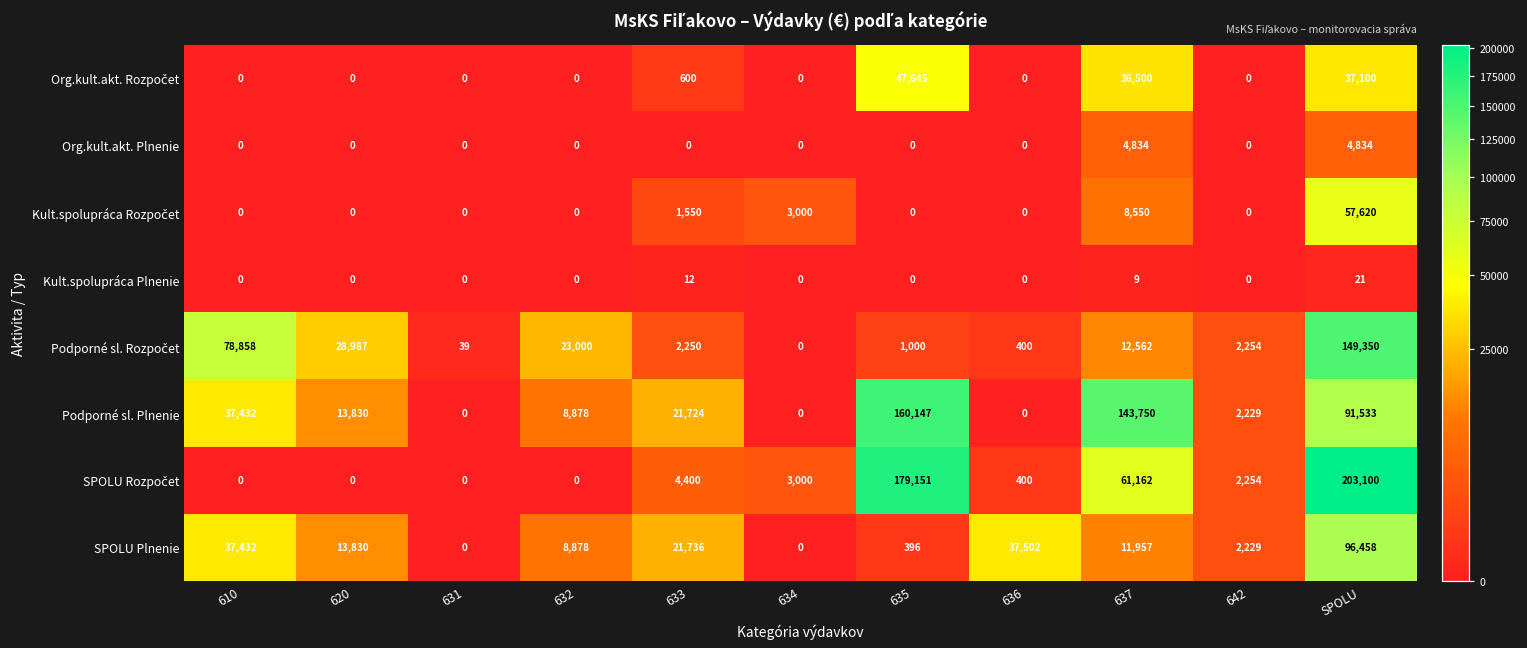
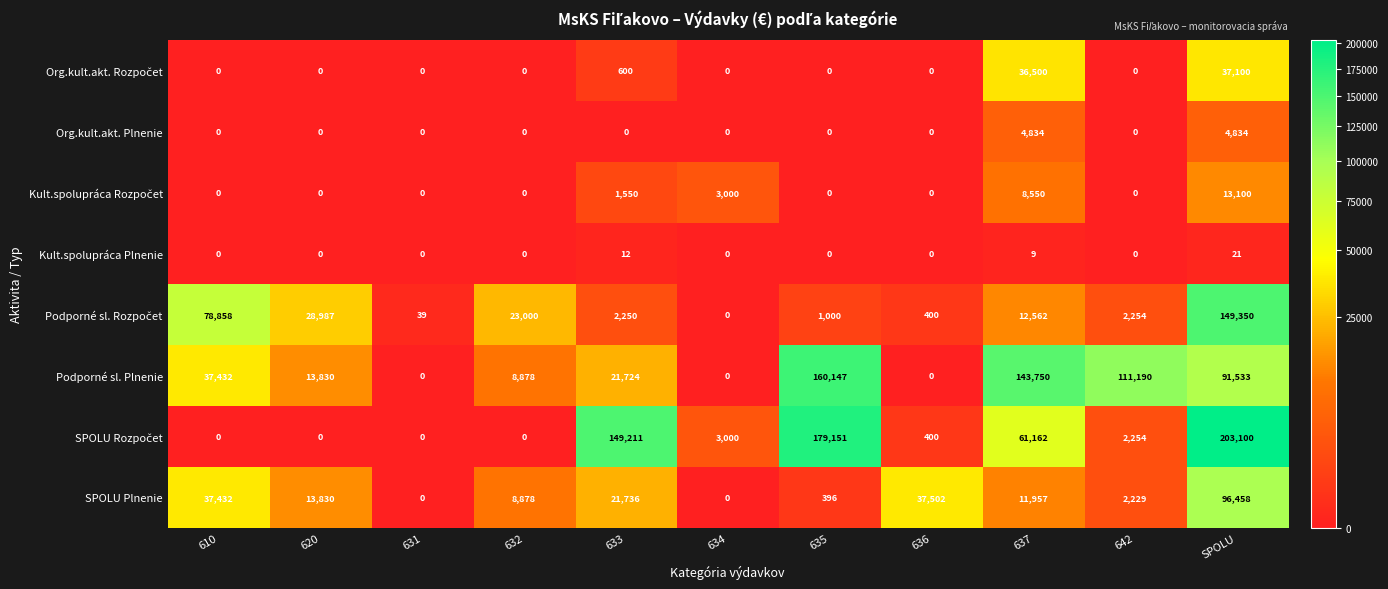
Org.kult.akt. Rozpočet, 635: 47,645 -> 0
Kult.spolupráca Rozpočet, SPOLU: 57,620 -> 13,100
Podporné sl. Plnenie, 642: 2,229 -> 111,190
SPOLU Rozpočet, 633: 4,400 -> 149,211
